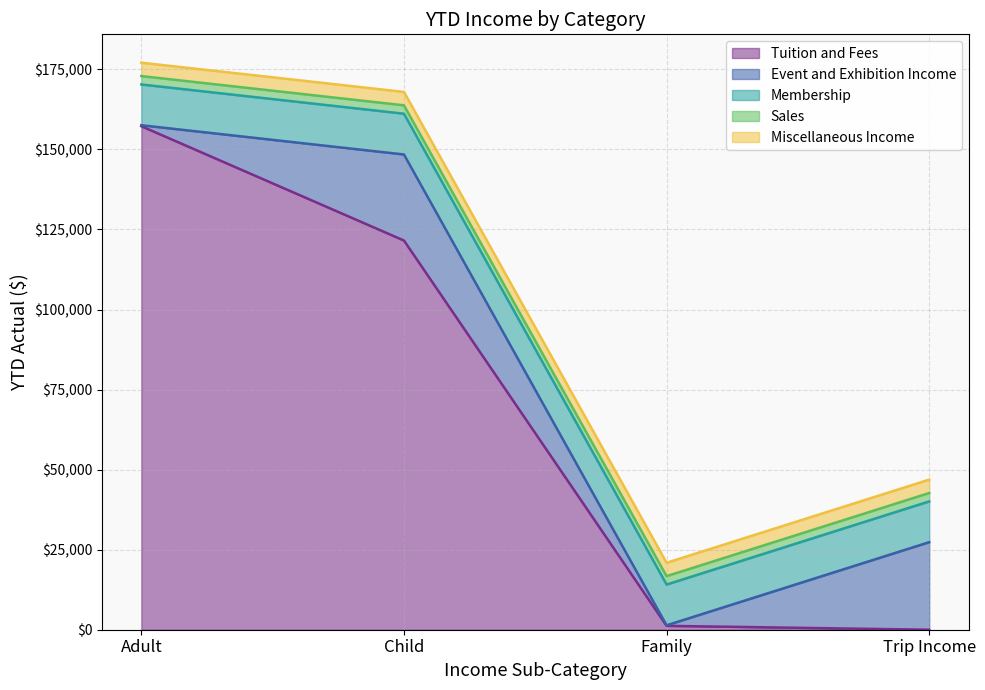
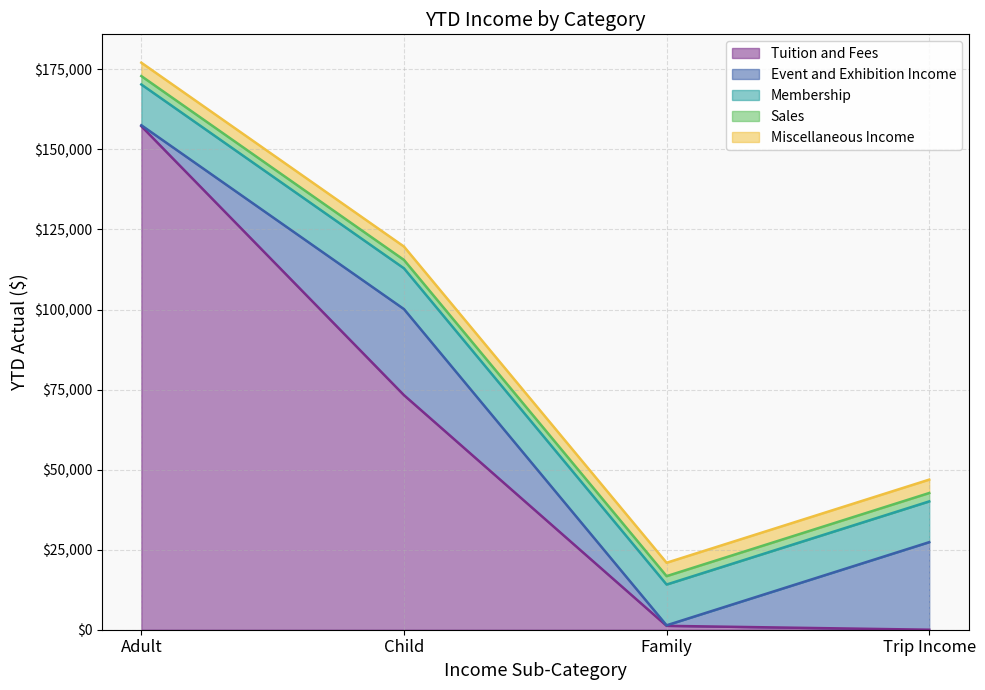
Tuition and Fees, Child: $122,000 -> $73,000
